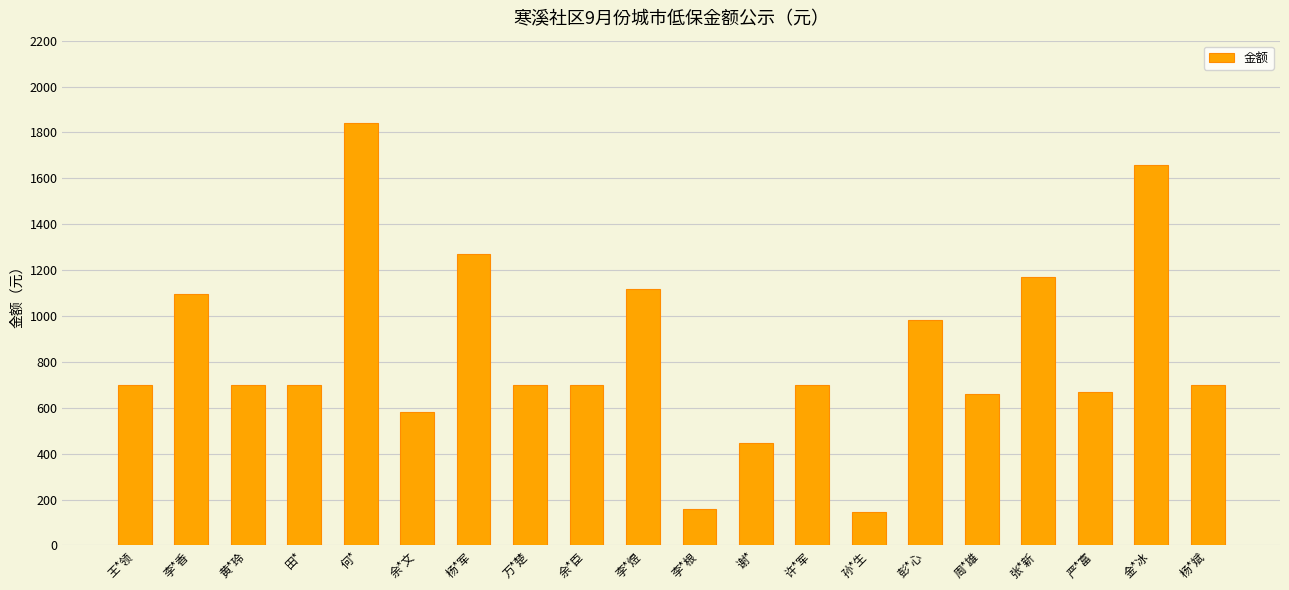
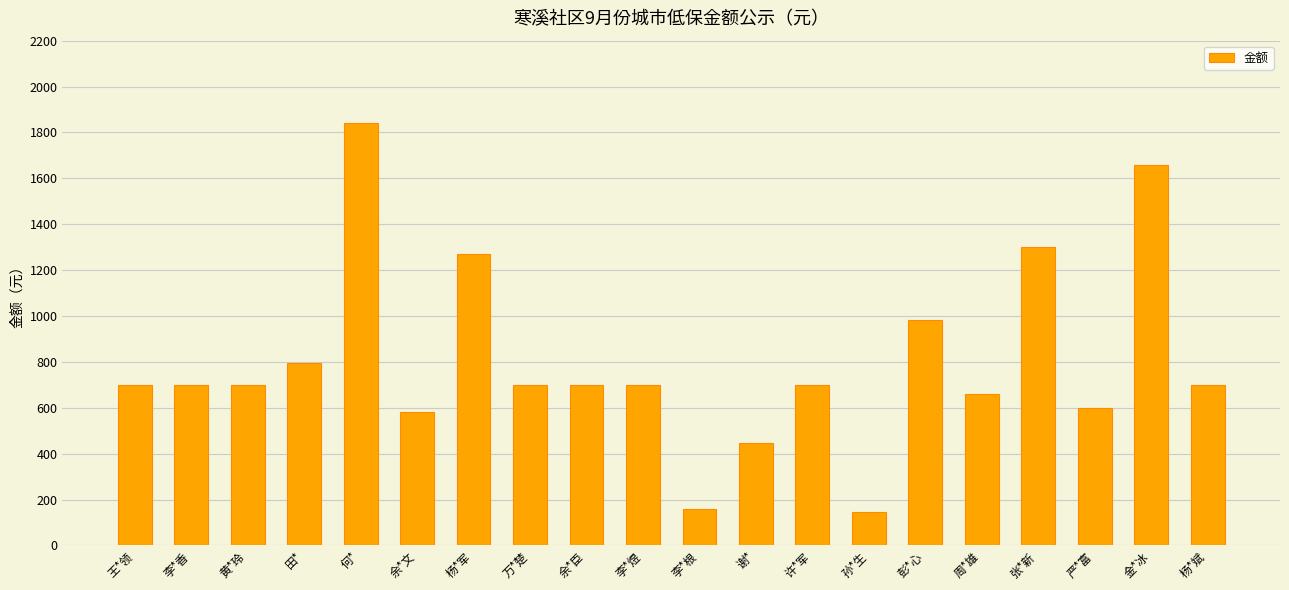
李*香: 1100 -> 700
田*: 700 -> 800
李*煜: 1120 -> 700
张*新: 1170 -> 1300
严*富: 670 -> 600
